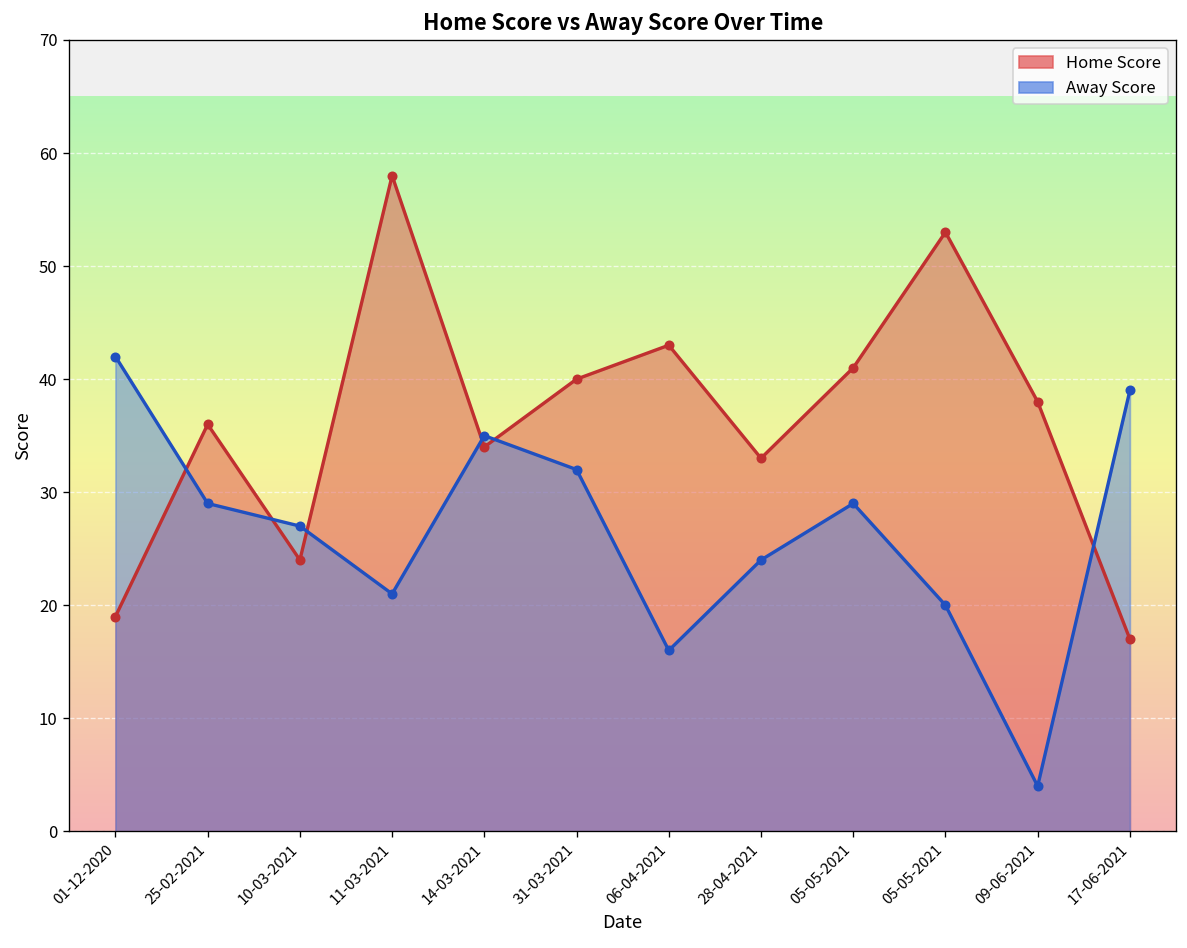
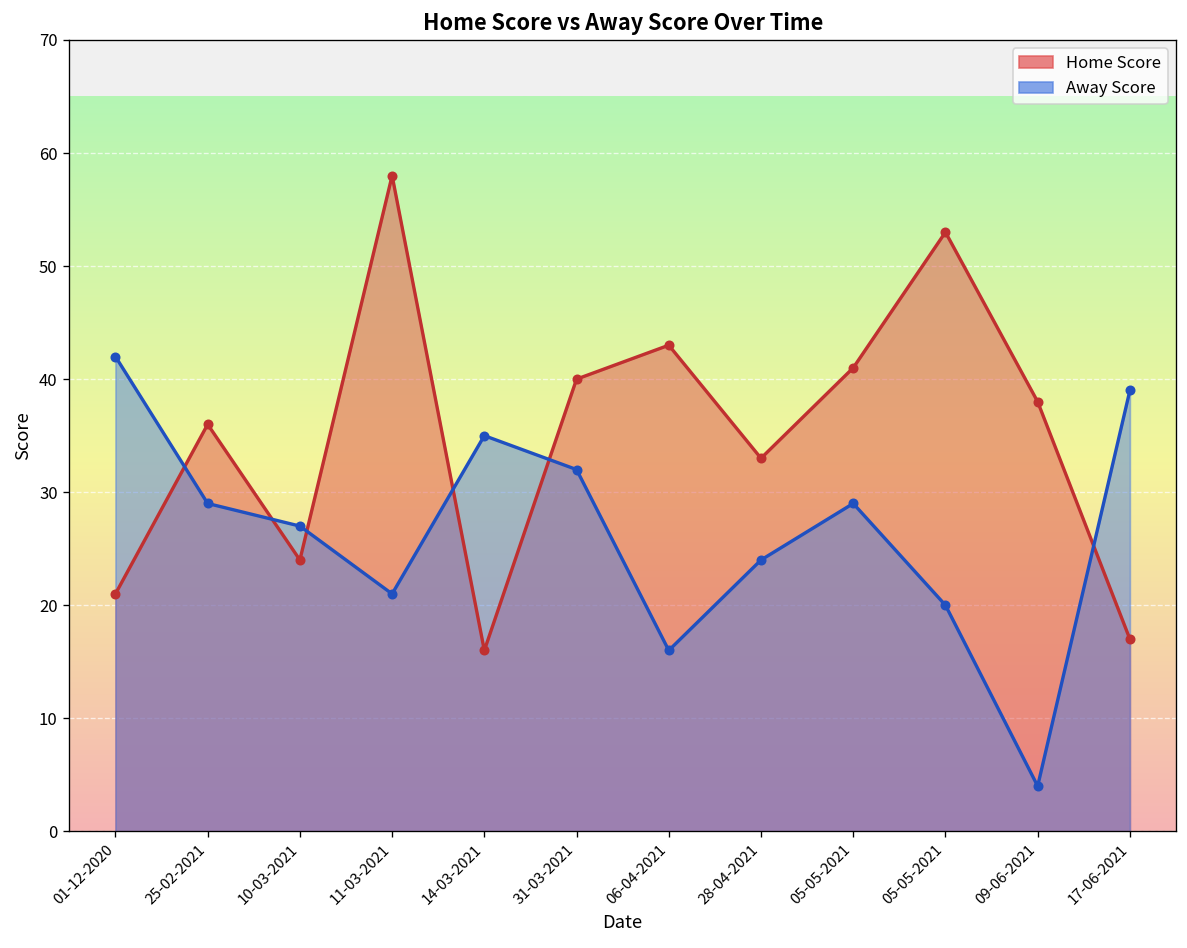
Home Score, 01-12-2020: 19 -> 21
Home Score, 14-03-2021: 34 -> 16
